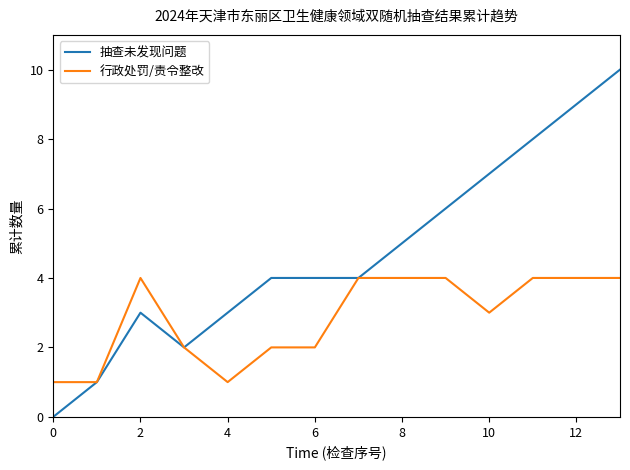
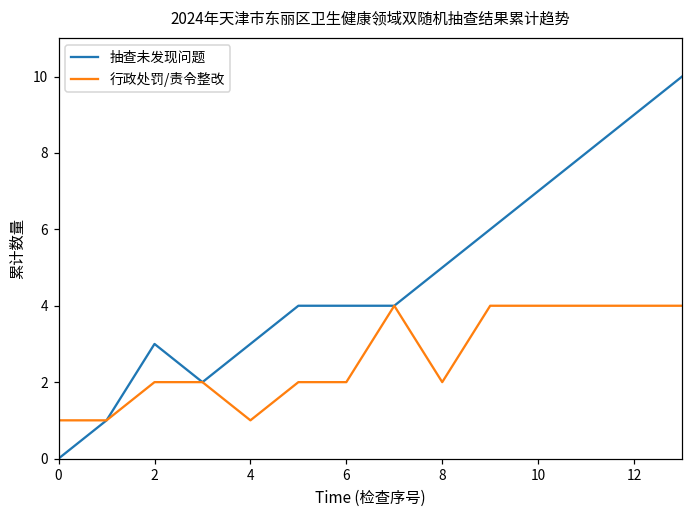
行政处罚/责令整改, 2: 4 -> 2
行政处罚/责令整改, 8: 4 -> 2
行政处罚/责令整改, 10: 3 -> 4
